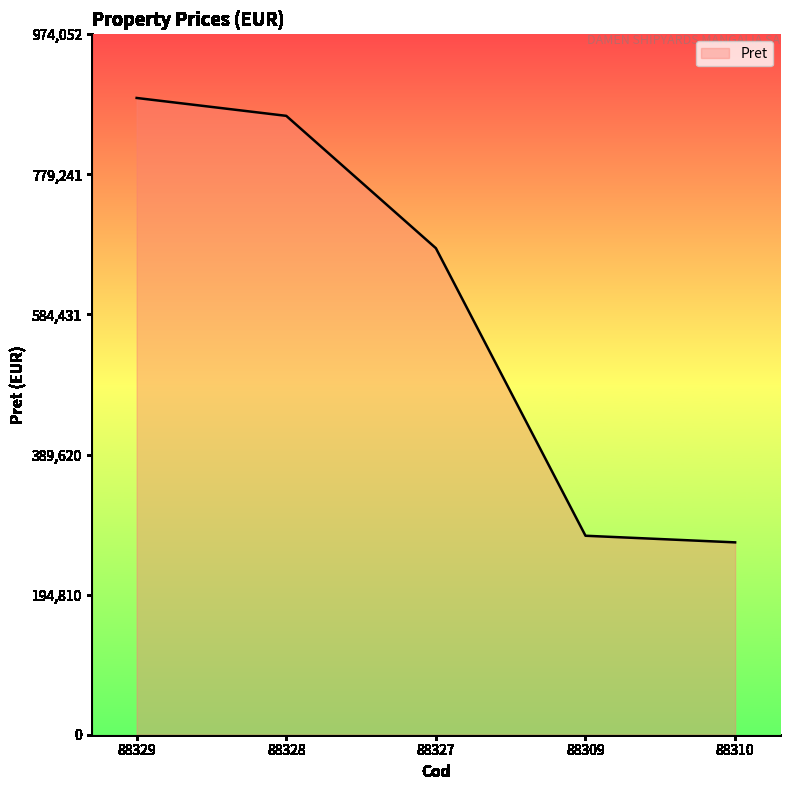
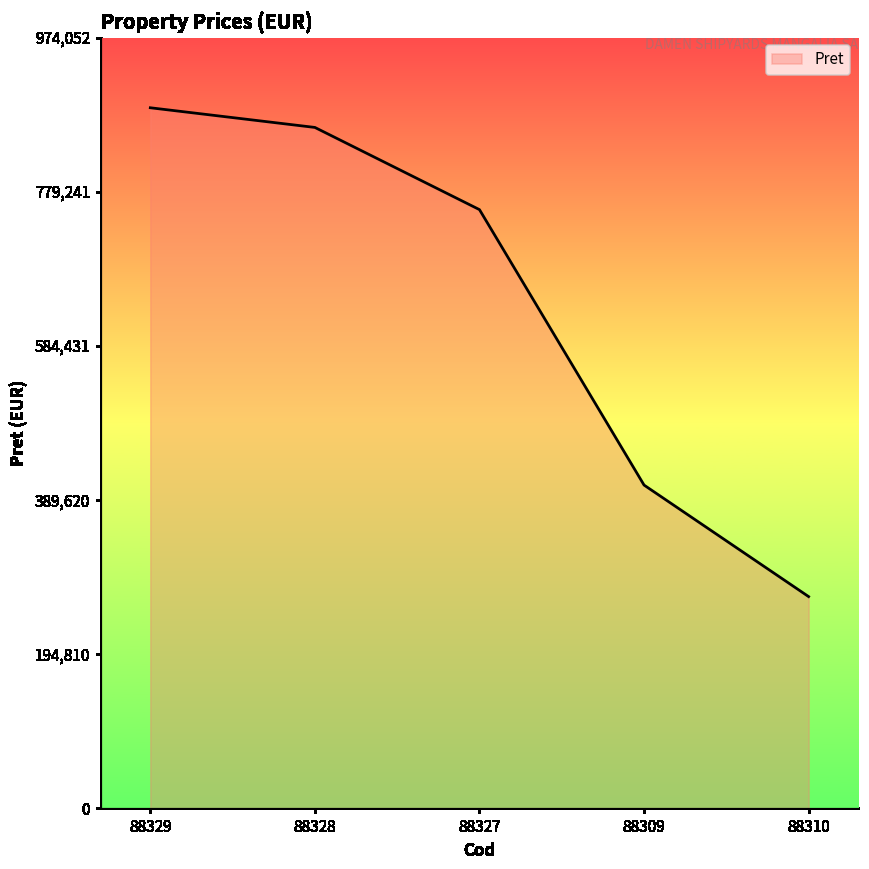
88327: 680,000 -> 760,000
88309: 280,000 -> 410,000
